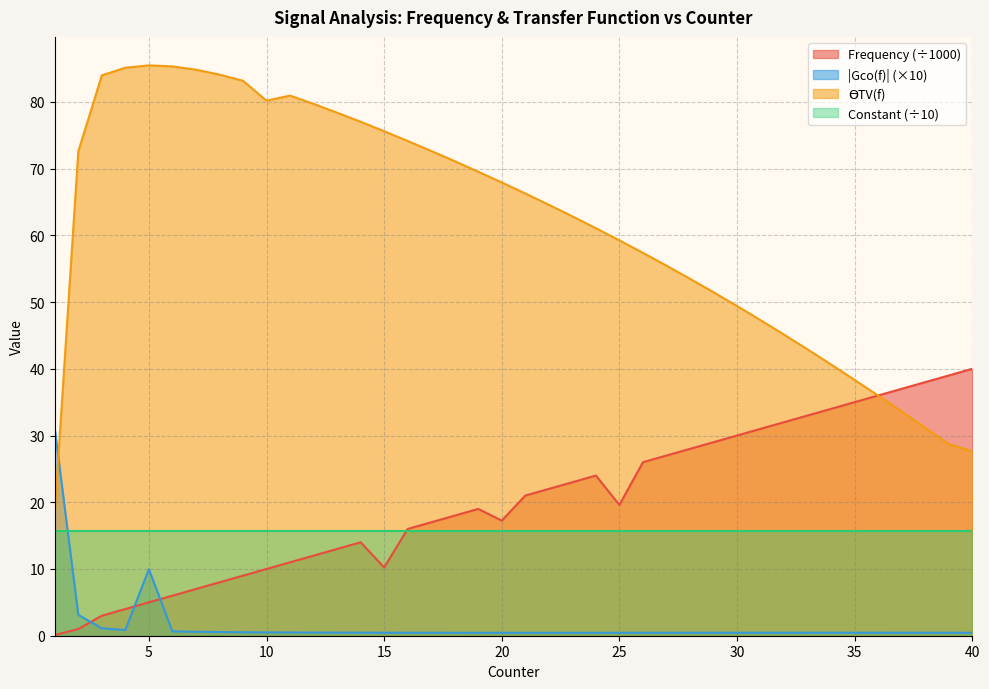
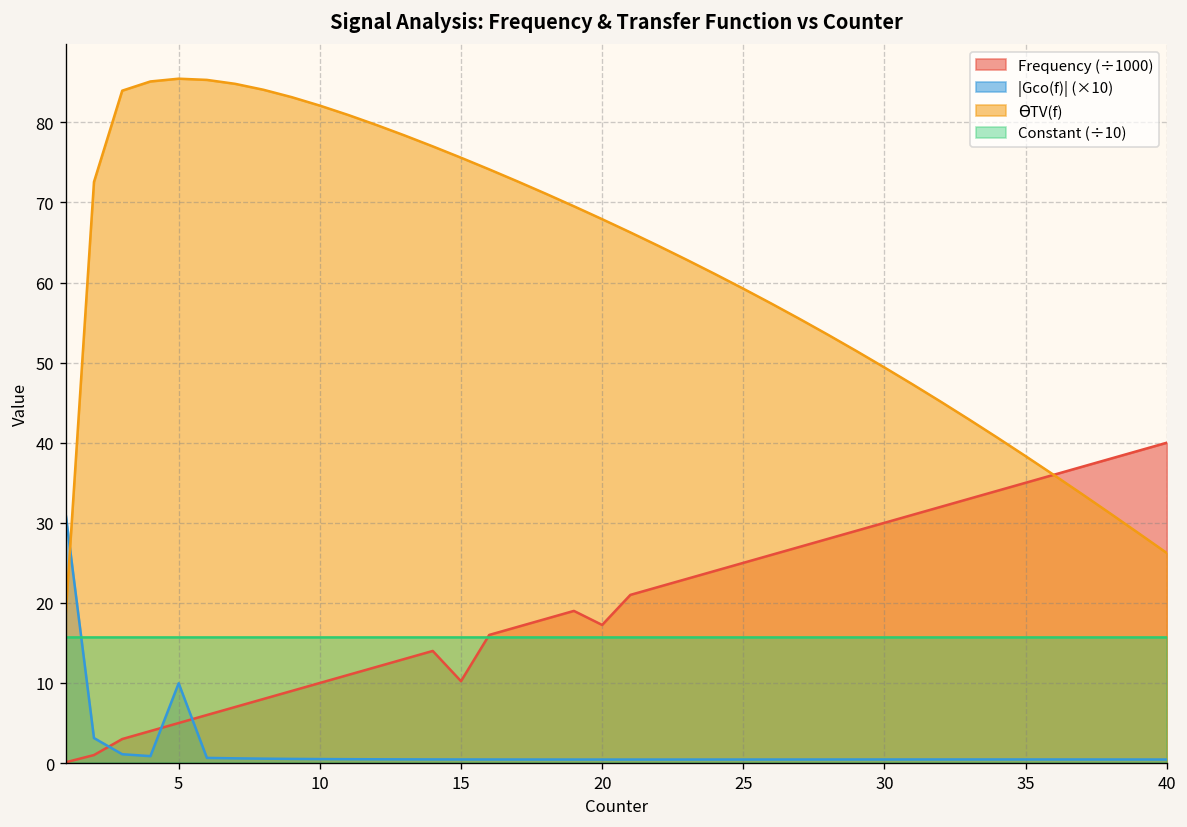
ӨTV(f), 10: 80 -> 82
Frequency (÷1000), 25: 20 -> 25
ӨTV(f), 40: 28 -> 26
